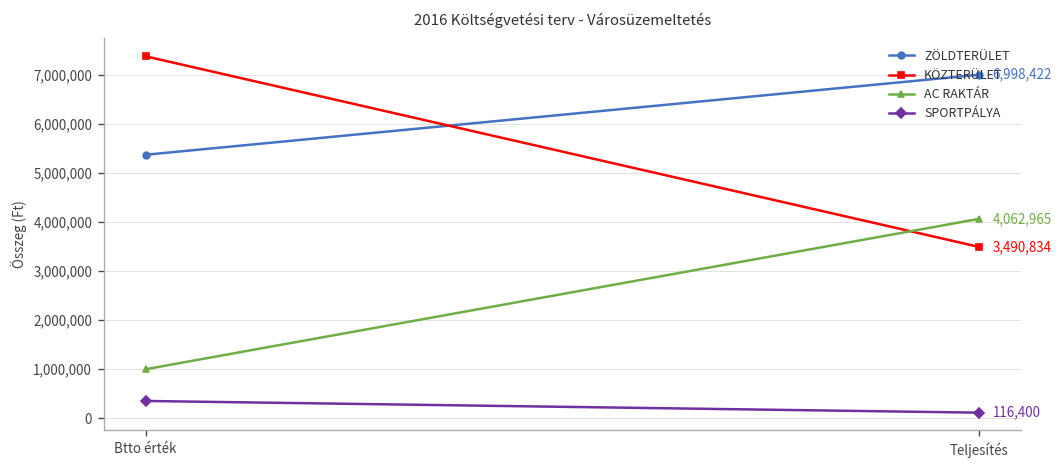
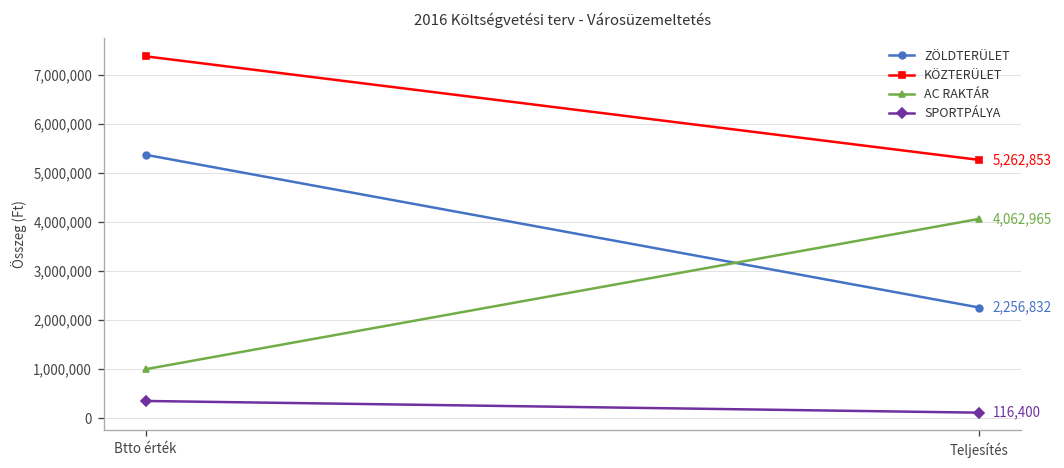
ZÖLDTERÜLET, Teljesítés: 6,998,422 -> 2,256,832
KÖZTERÜLET, Teljesítés: 3,490,834 -> 5,262,853
